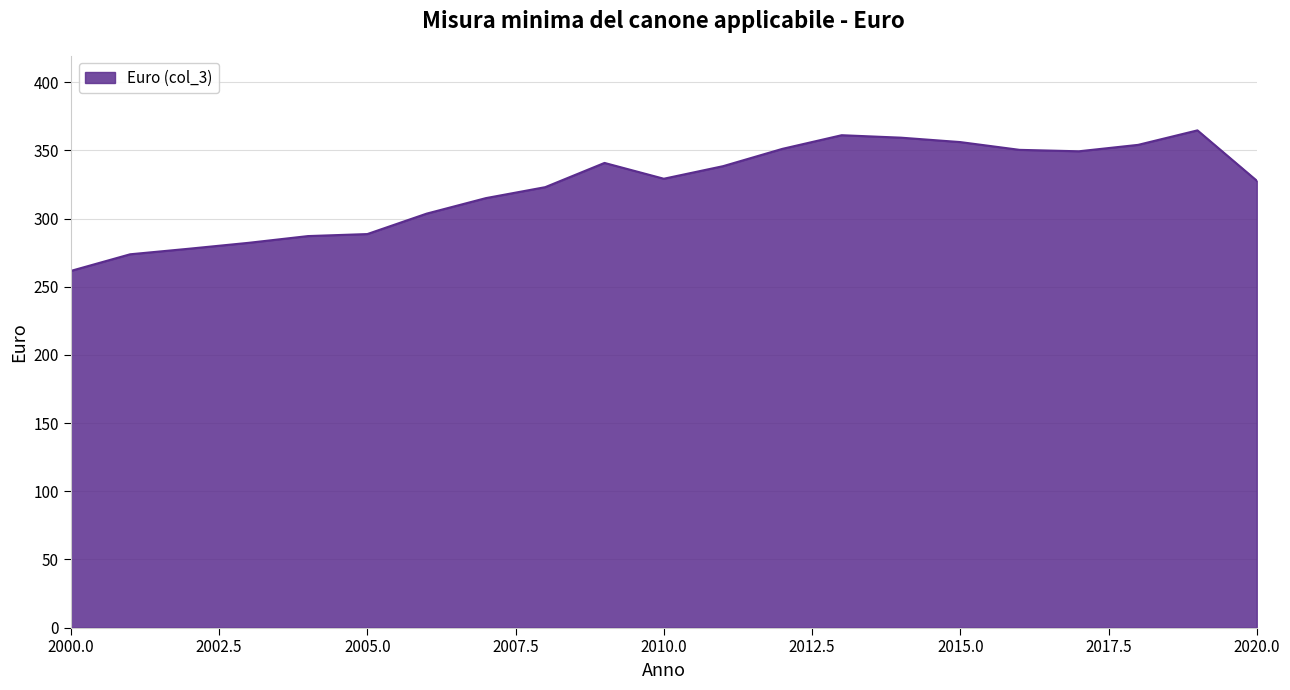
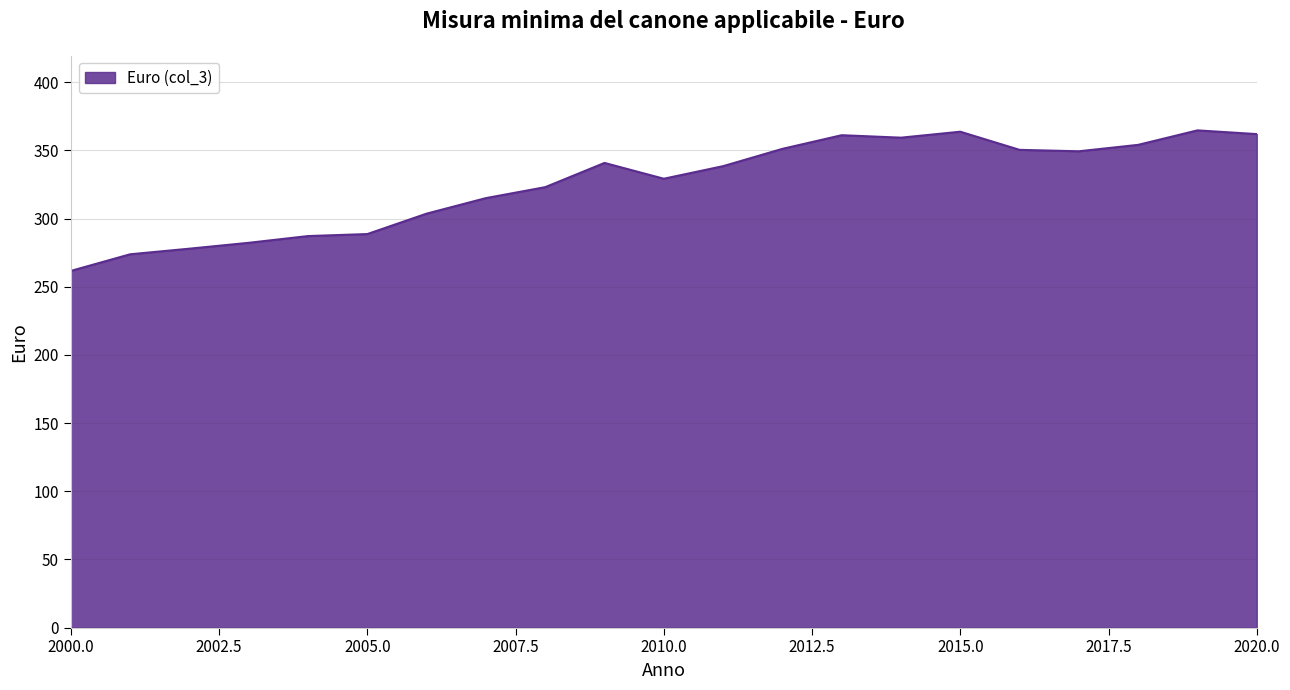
2015.0: 356 -> 364
2020.0: 328 -> 362
